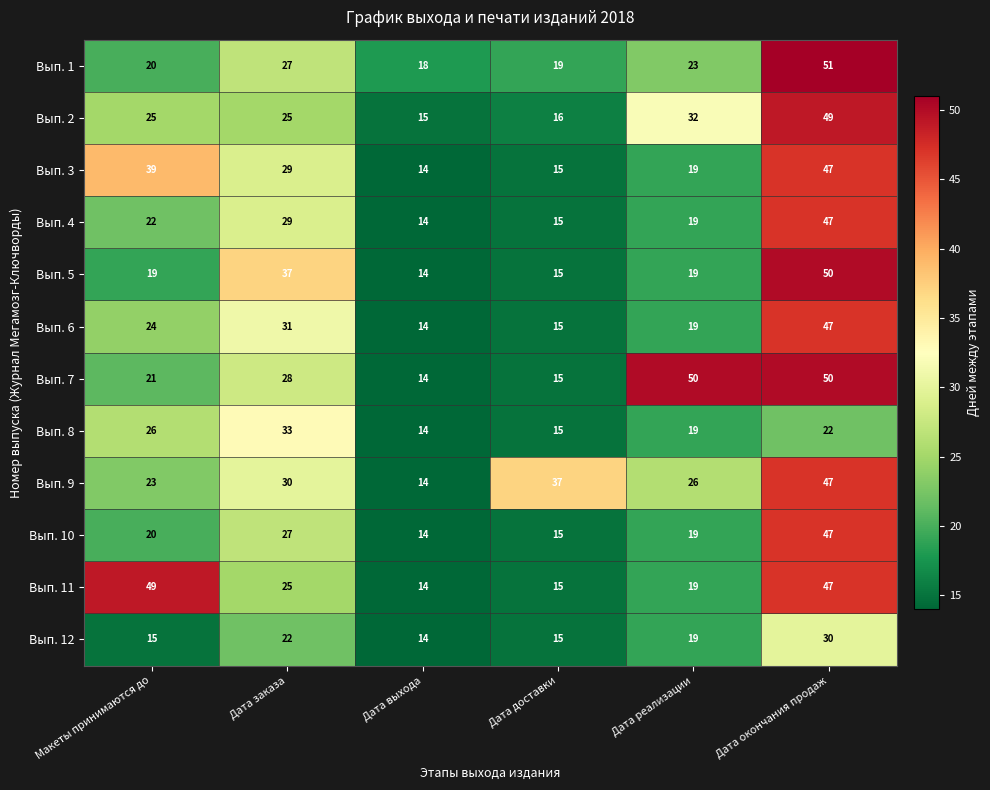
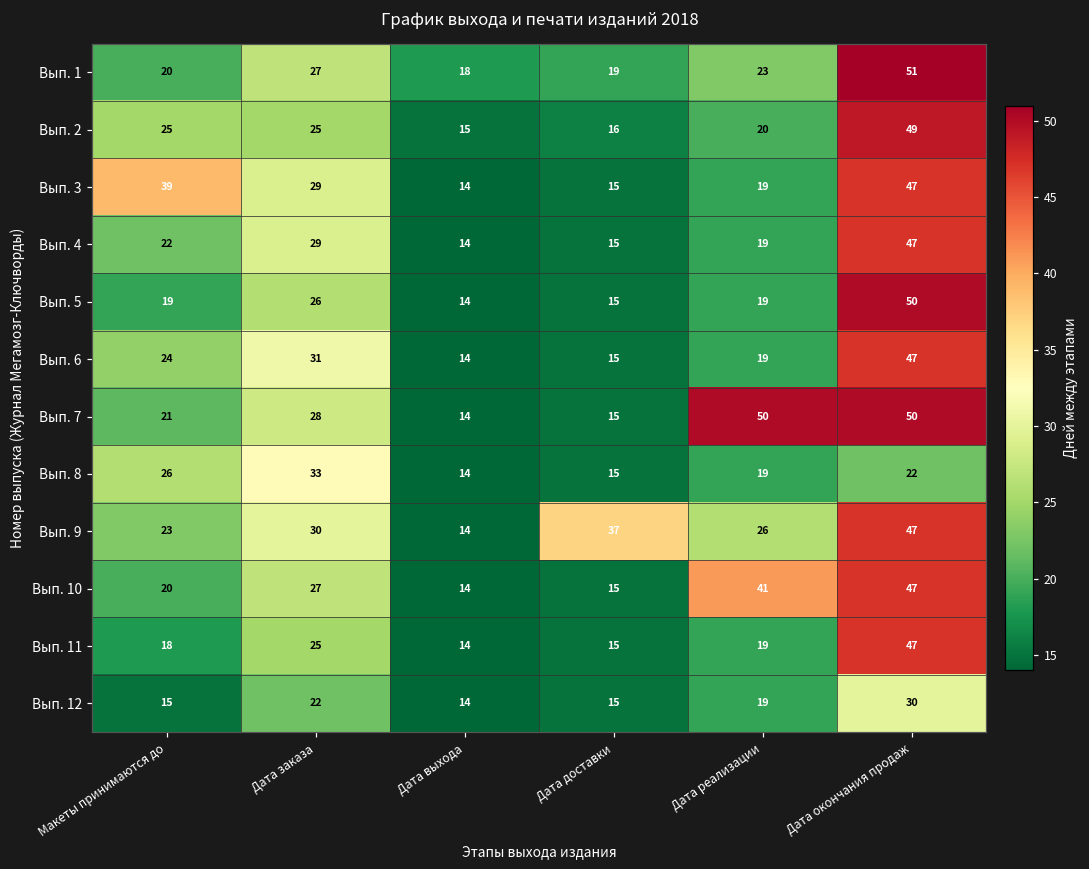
Вып. 2, Дата реализации: 32 -> 20
Вып. 5, Дата заказа: 37 -> 26
Вып. 10, Дата реализации: 19 -> 41
Вып. 11, Макеты принимаются до: 49 -> 18
